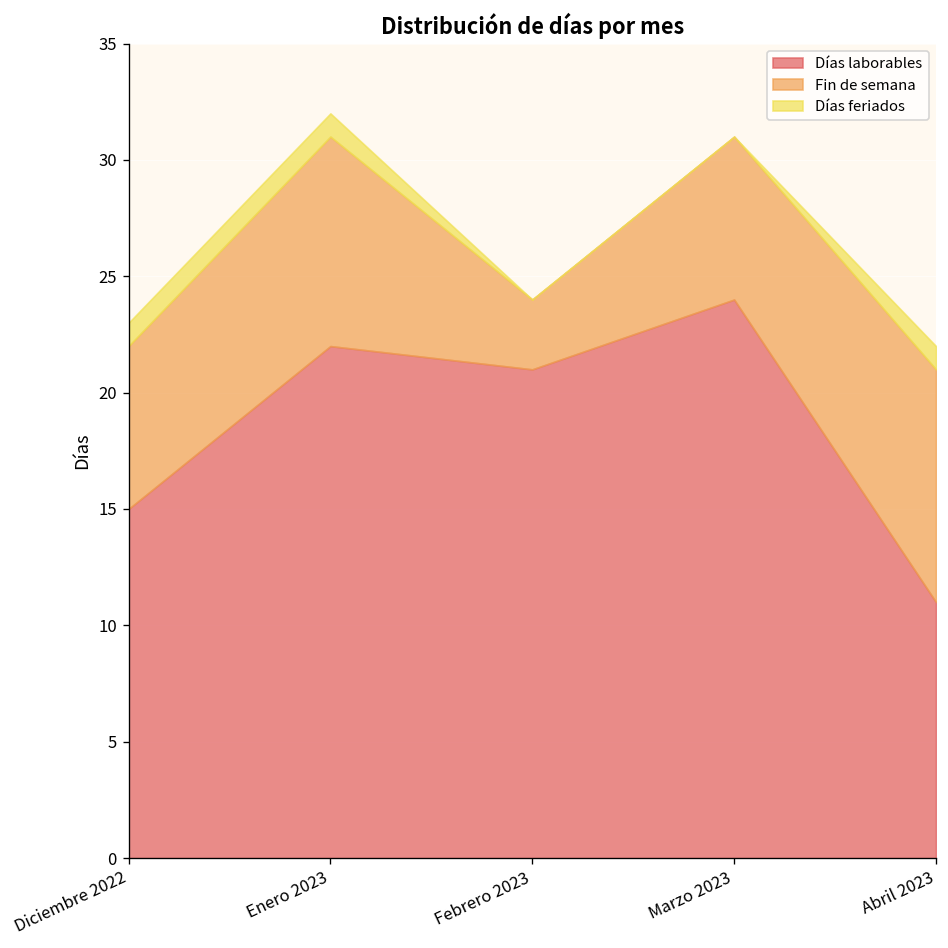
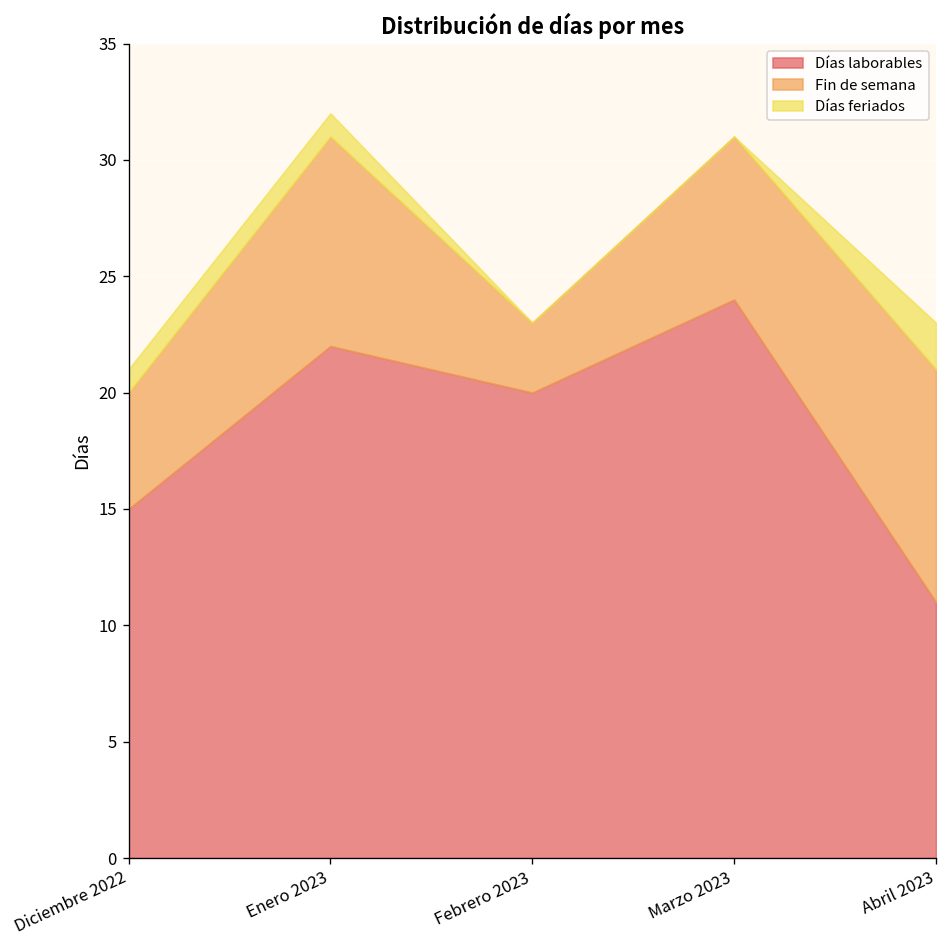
Fin de semana, Diciembre 2022: 7 -> 5
Días laborables, Febrero 2023: 21 -> 20
Días feriados, Abril 2023: 1 -> 2
